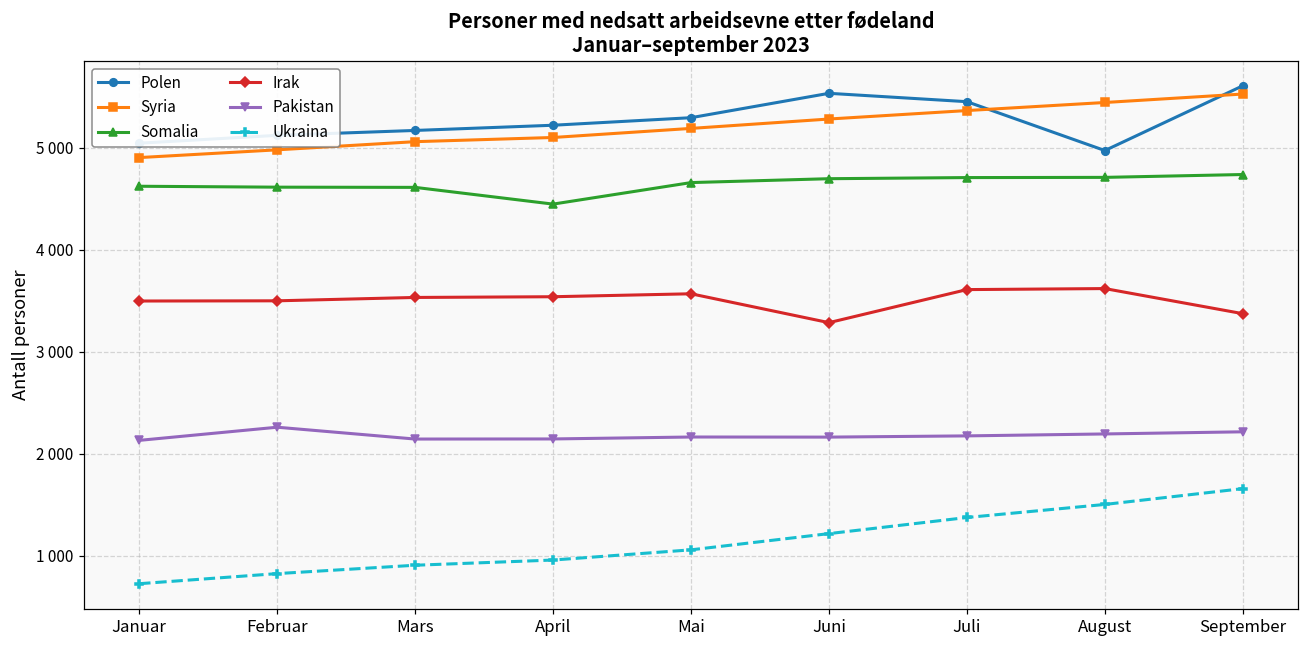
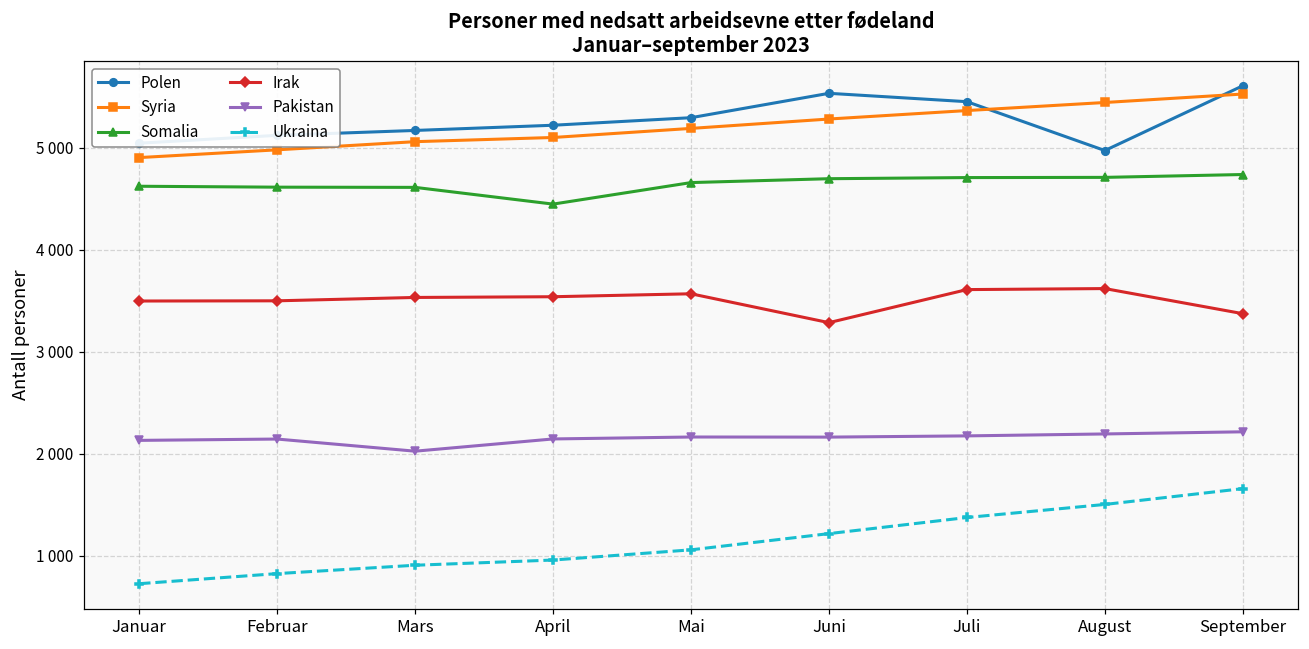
Pakistan, Februar: 2300 -> 2100
Pakistan, Mars: 2100 -> 2000
